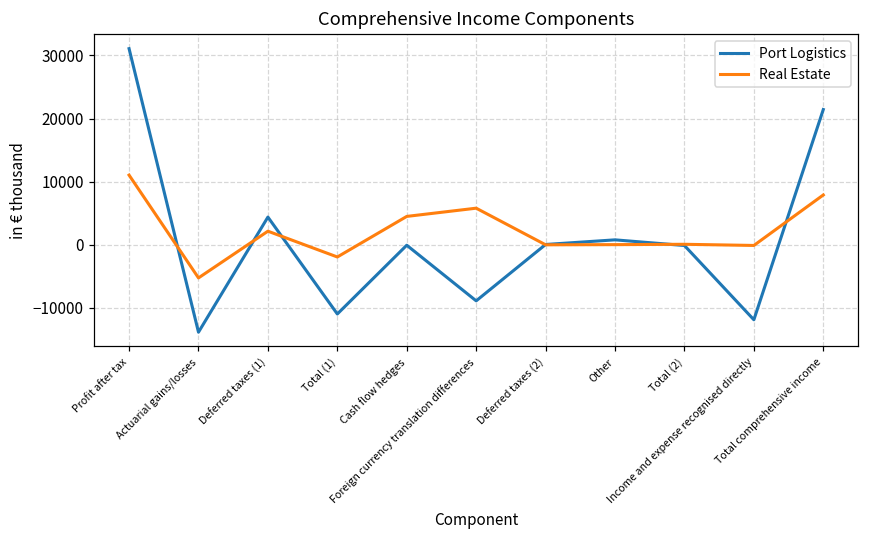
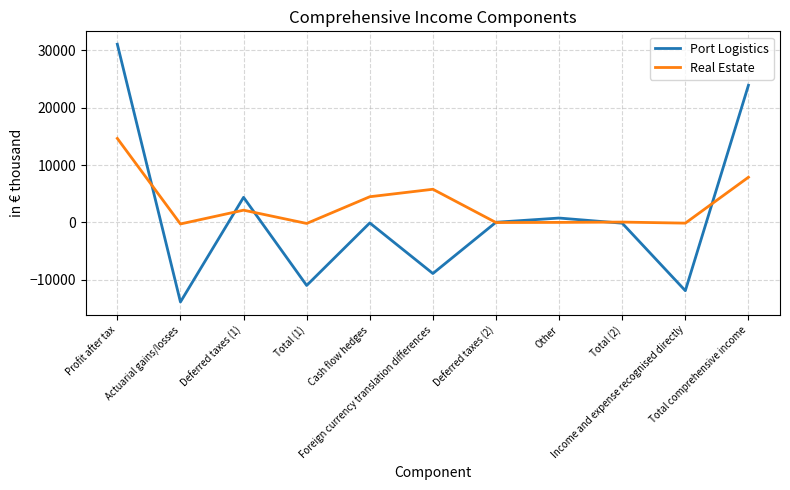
Real Estate, Profit after tax: 11000 -> 15000
Real Estate, Actuarial gains/losses: -5000 -> 0
Real Estate, Total (1): -2000 -> 0
Port Logistics, Total comprehensive income: 21000 -> 24000
